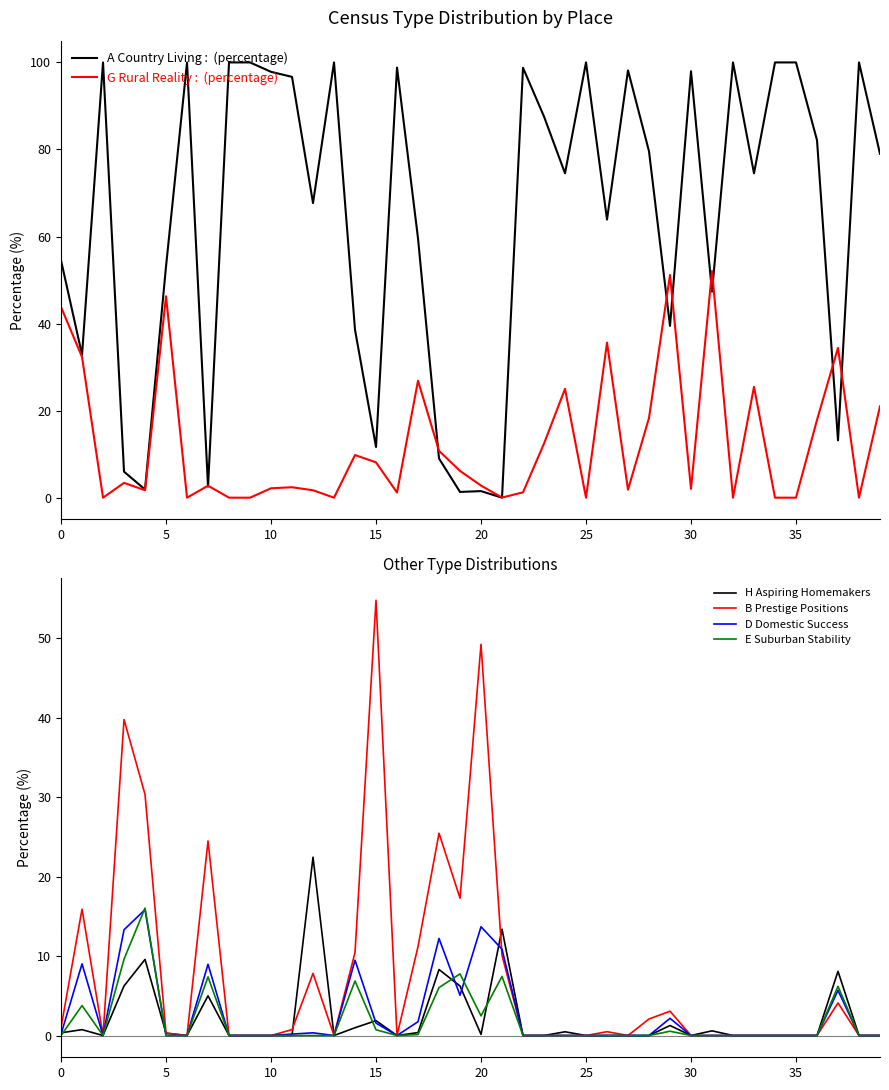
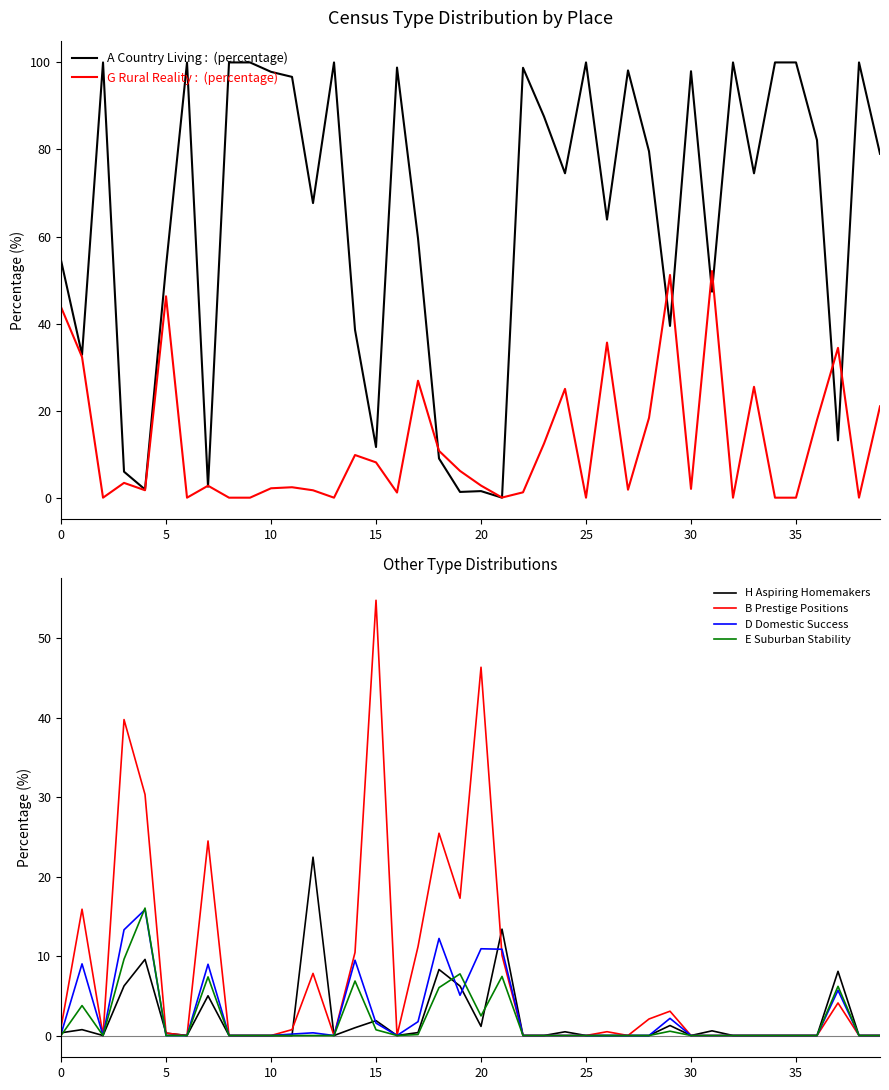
Other Type Distributions, H Aspiring Homemakers, 20: 0 -> 1
Other Type Distributions, B Prestige Positions, 20: 49 -> 46
Other Type Distributions, D Domestic Success, 20: 14 -> 11
